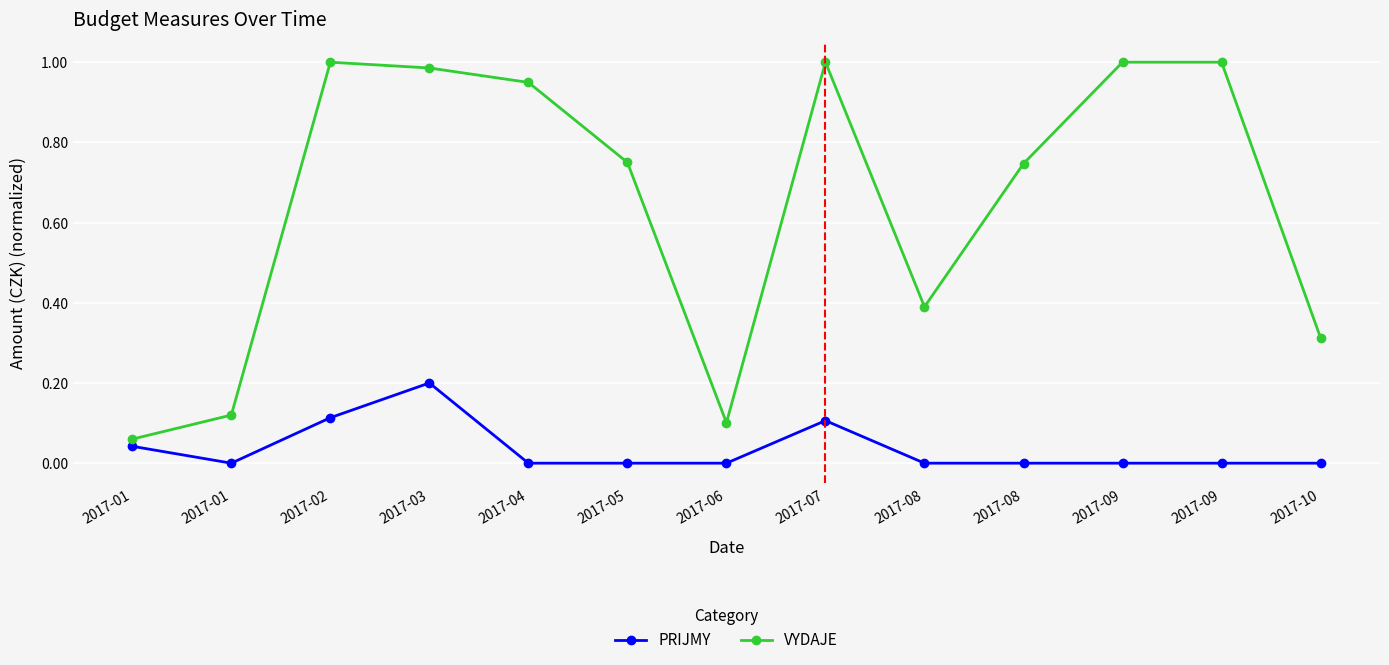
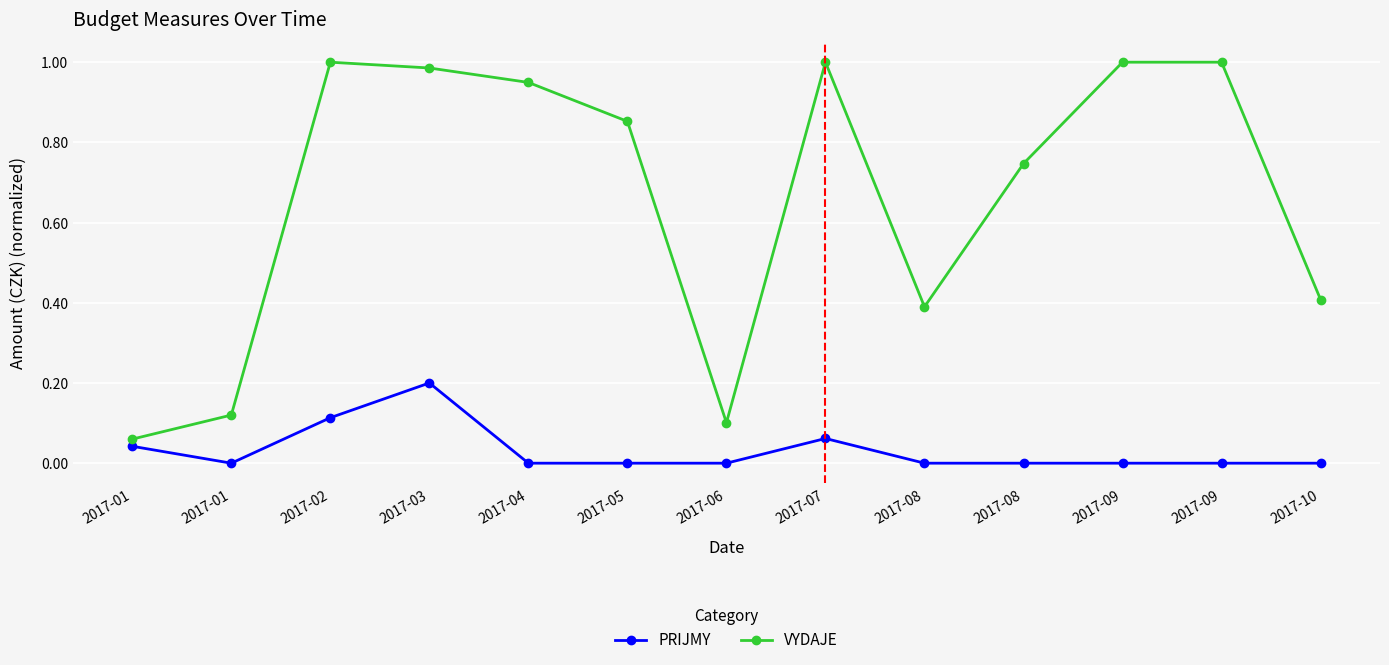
VYDAJE, 2017-05: 0.75 -> 0.85
PRIJMY, 2017-07: 0.11 -> 0.06
VYDAJE, 2017-10: 0.31 -> 0.41
